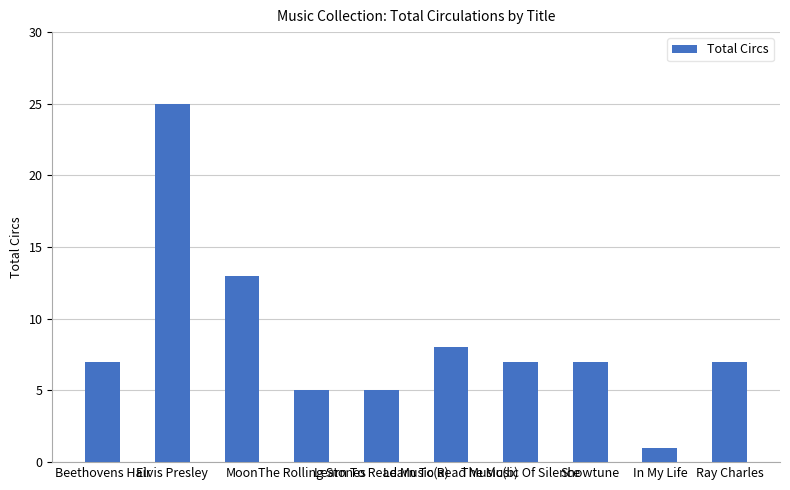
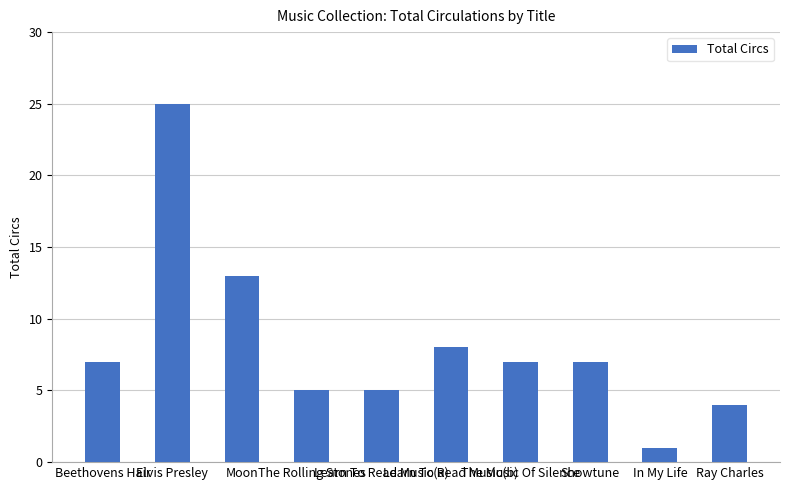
Ray Charles: 7 -> 4
